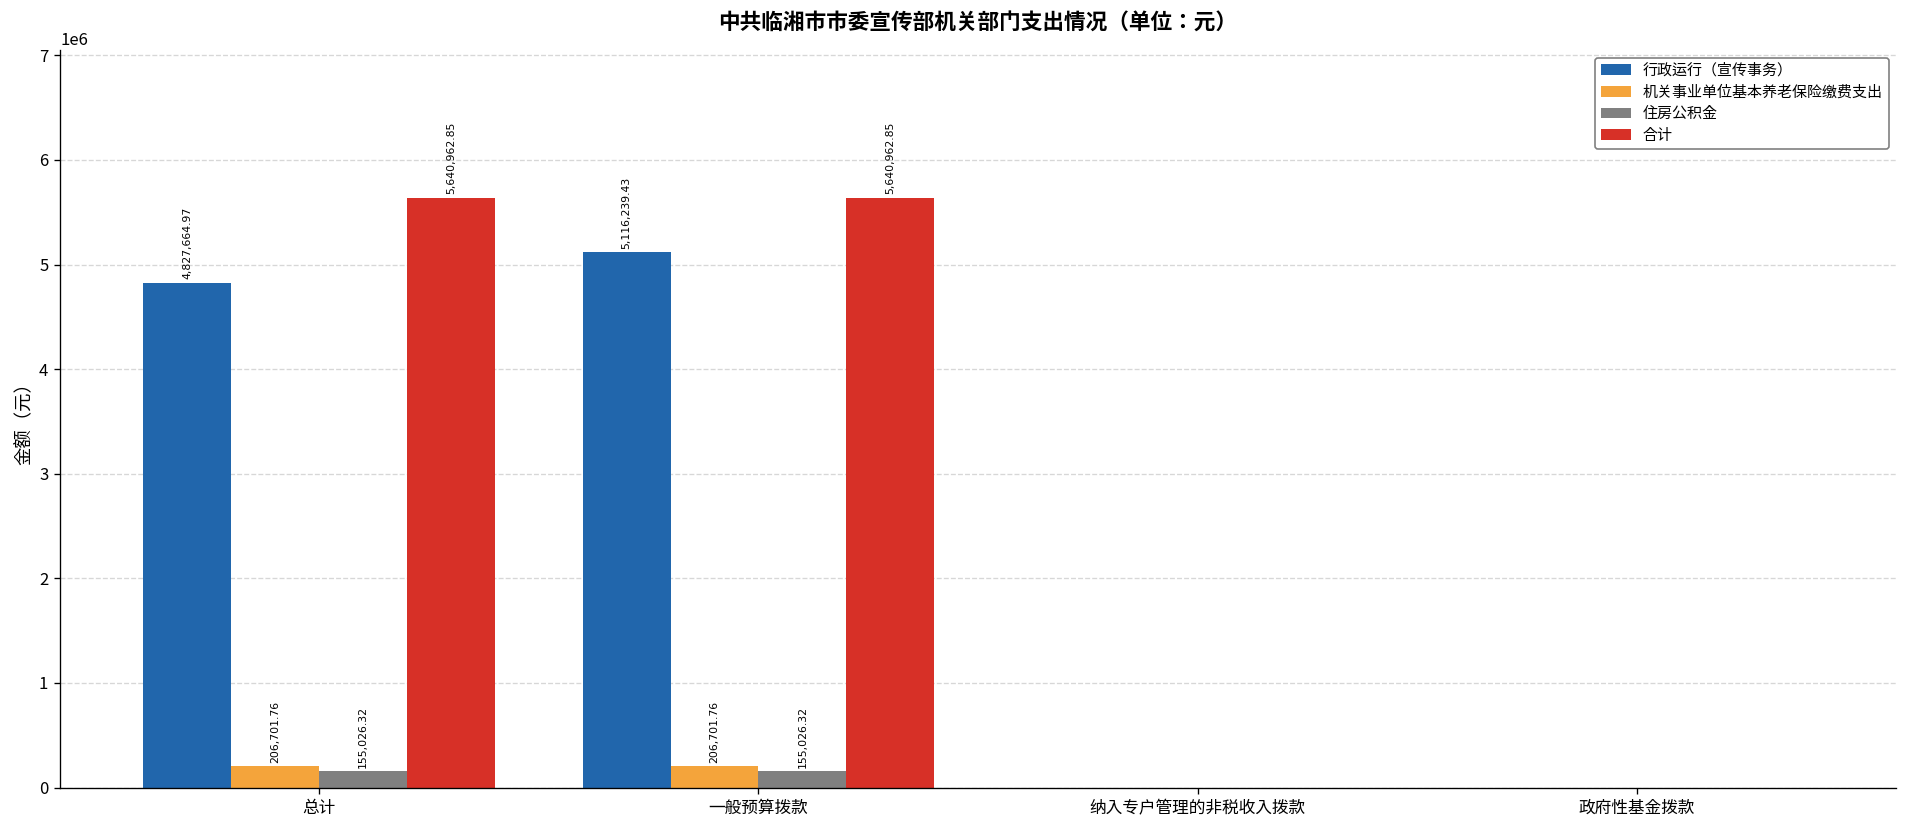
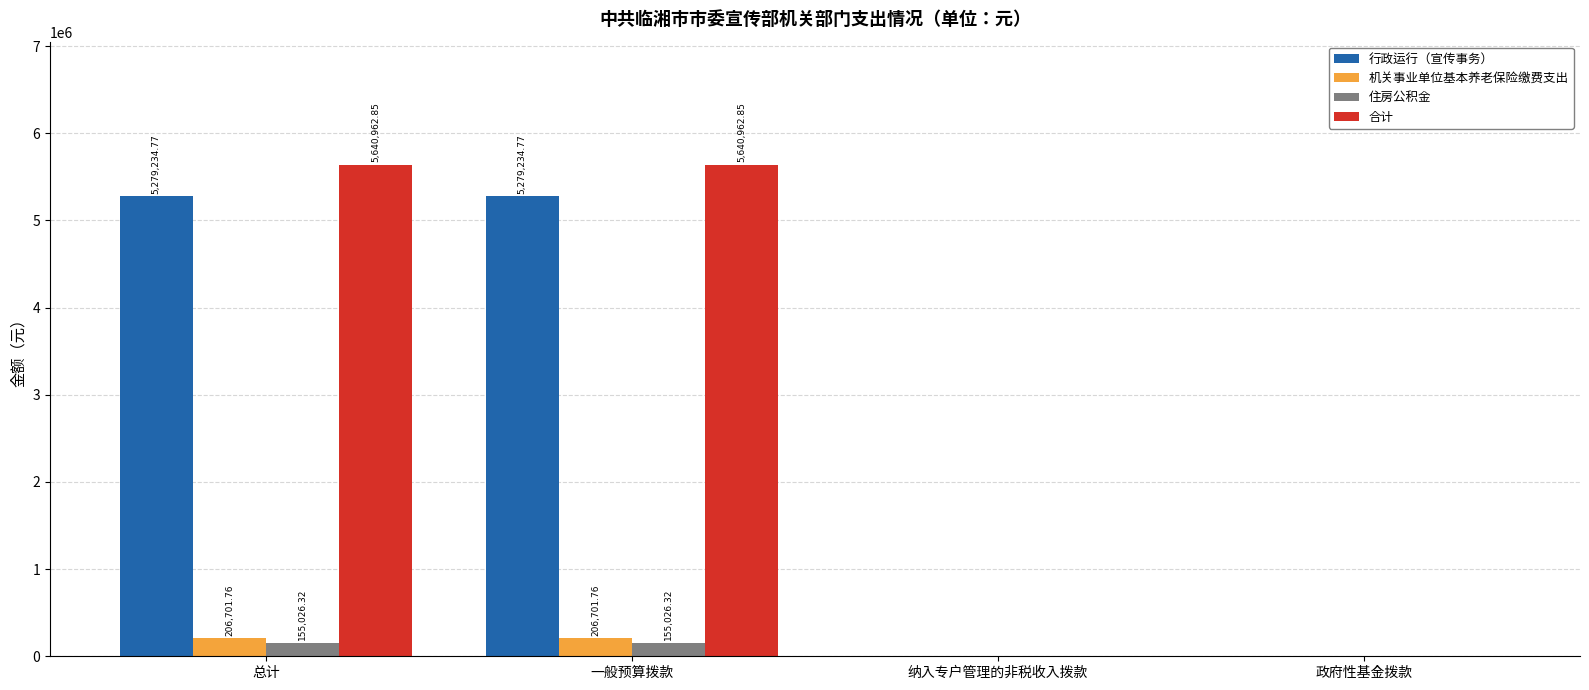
行政运行（宣传事务）, 总计: 4,827,664.97 -> 5,279,234.77
行政运行（宣传事务）, 一般预算拨款: 5,116,239.43 -> 5,279,234.77
